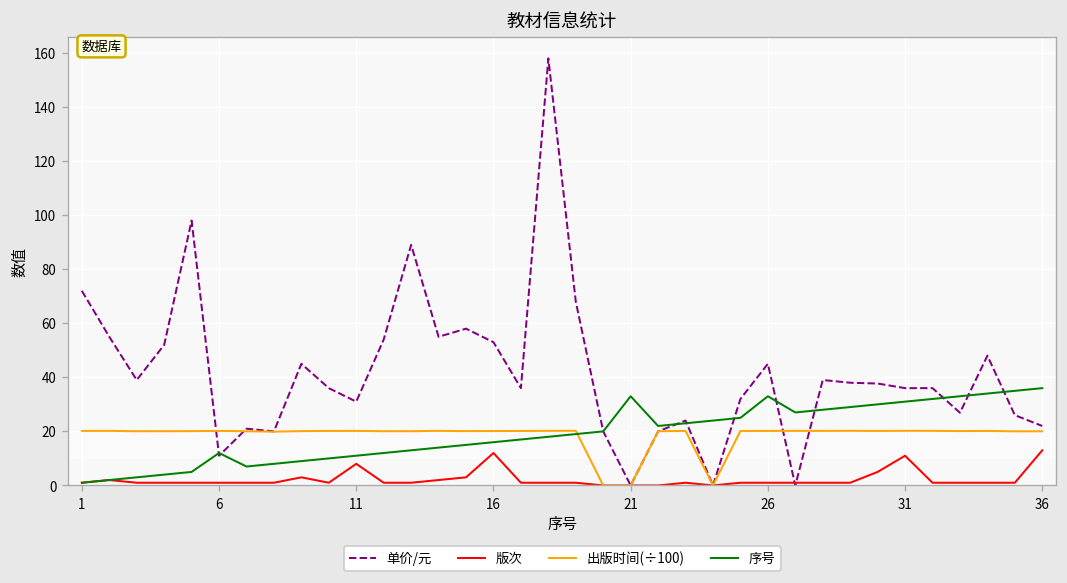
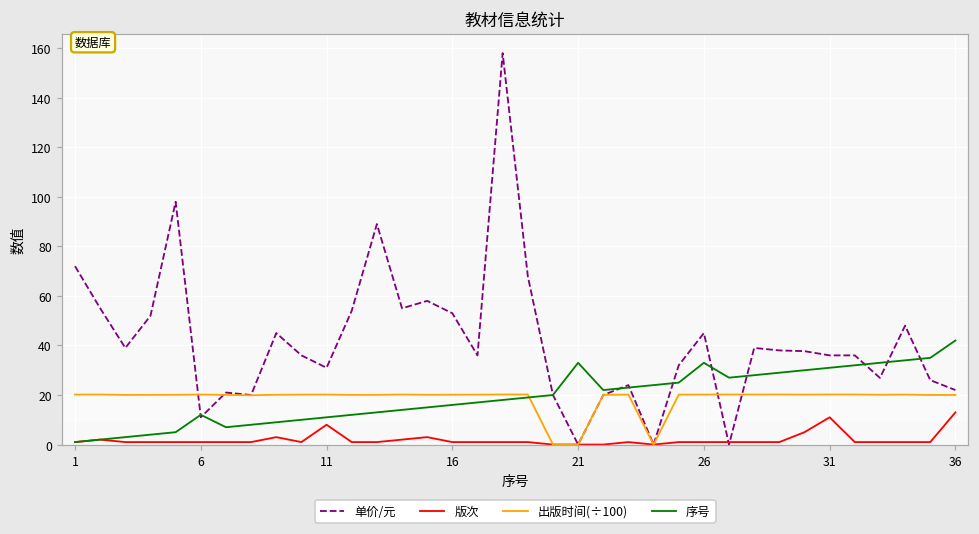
版次, 16: 12 -> 1
序号, 36: 36 -> 42
